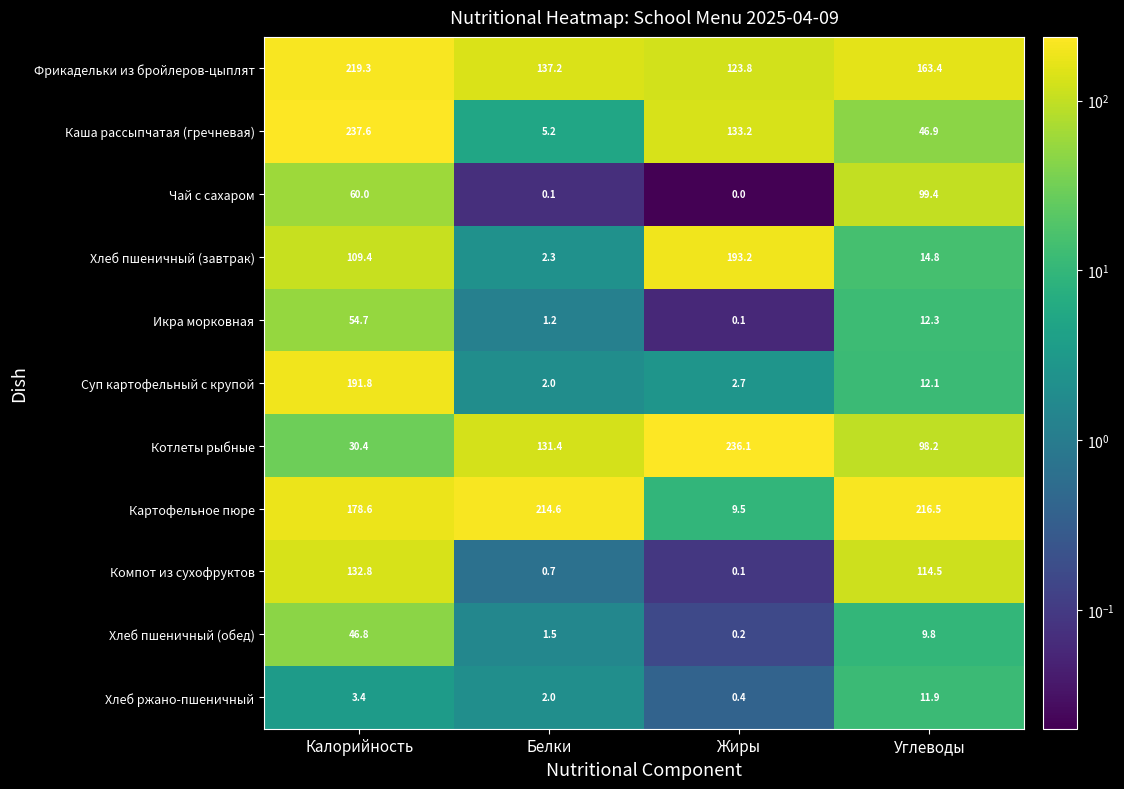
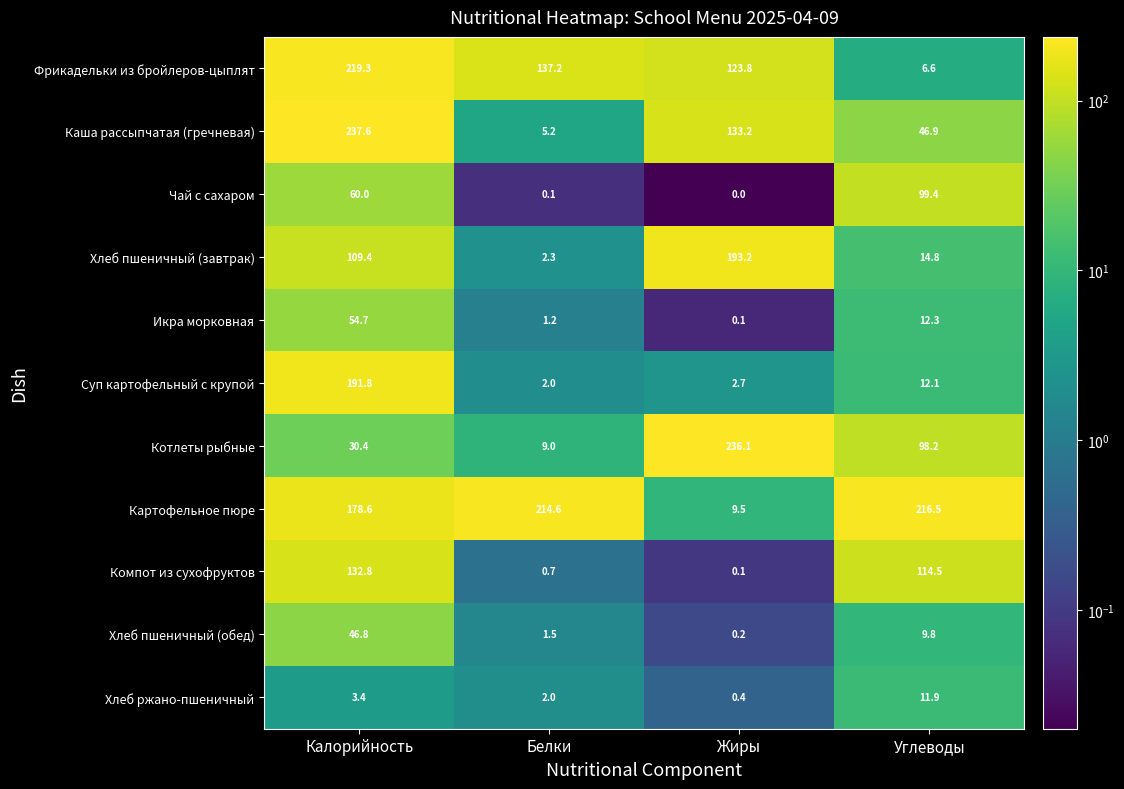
Фрикадельки из бройлеров-цыплят, Углеводы: 163.4 -> 6.6
Котлеты рыбные, Белки: 131.4 -> 9.0
